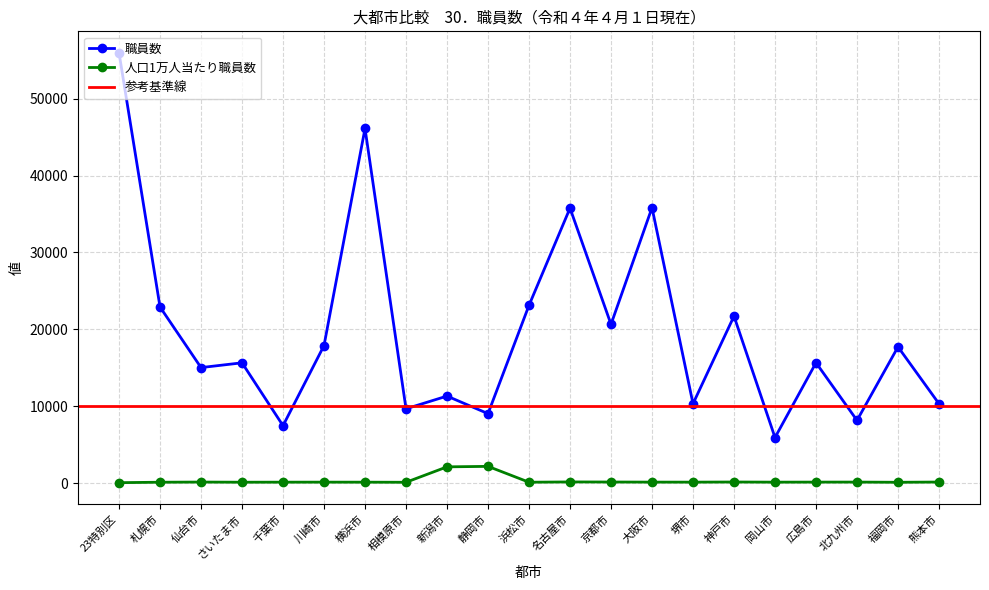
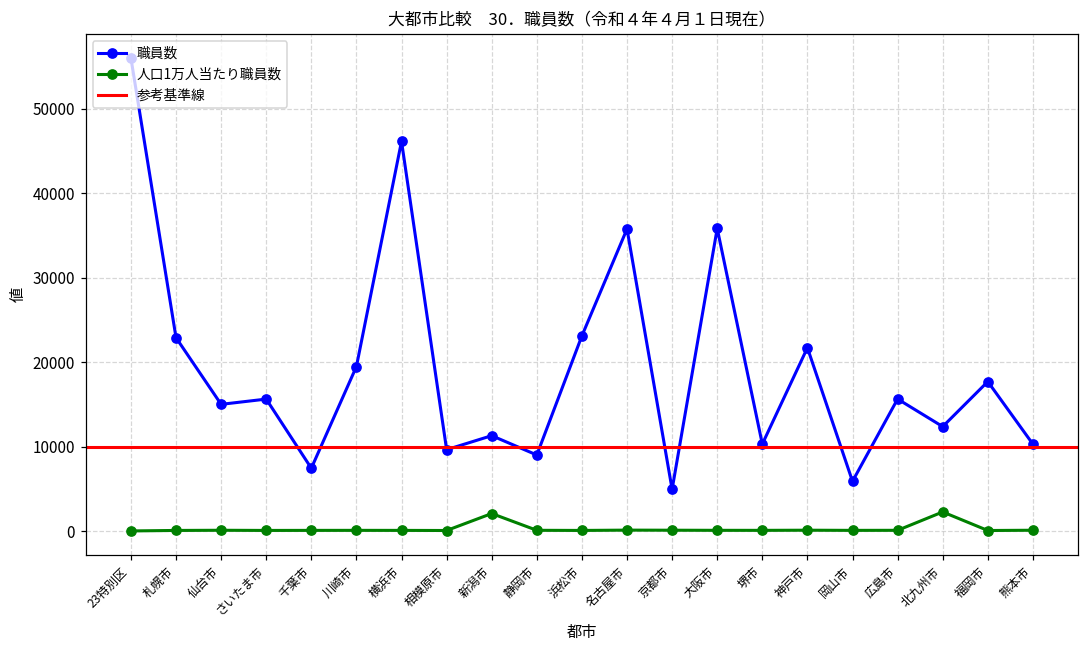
職員数, 川崎市: 18000 -> 19000
人口1万人当たり職員数, 静岡市: 2000 -> 0
職員数, 京都市: 21000 -> 5000
職員数, 北九州市: 8000 -> 12000
人口1万人当たり職員数, 北九州市: 0 -> 2000
